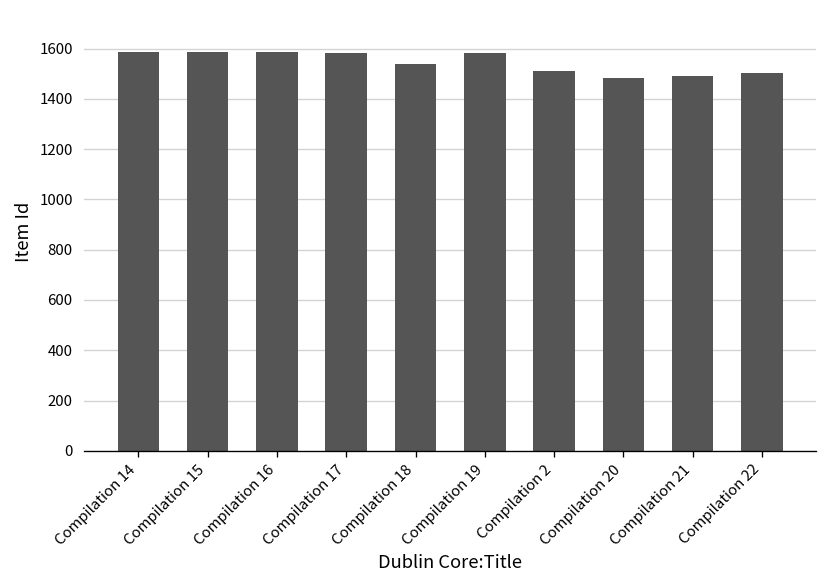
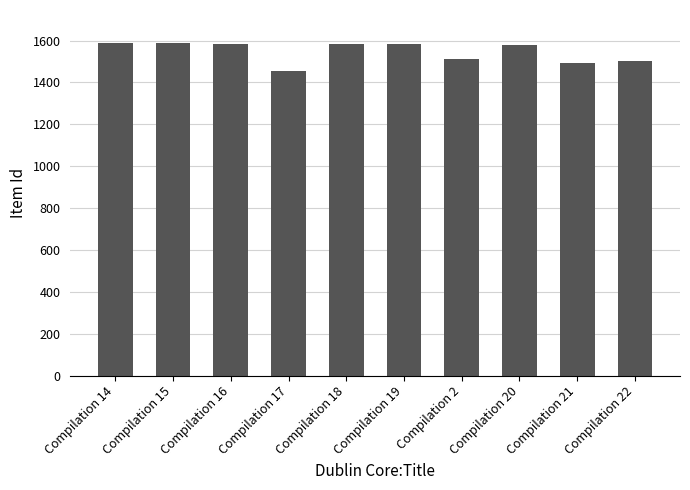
Compilation 17: 1580 -> 1450
Compilation 18: 1540 -> 1580
Compilation 20: 1490 -> 1580
